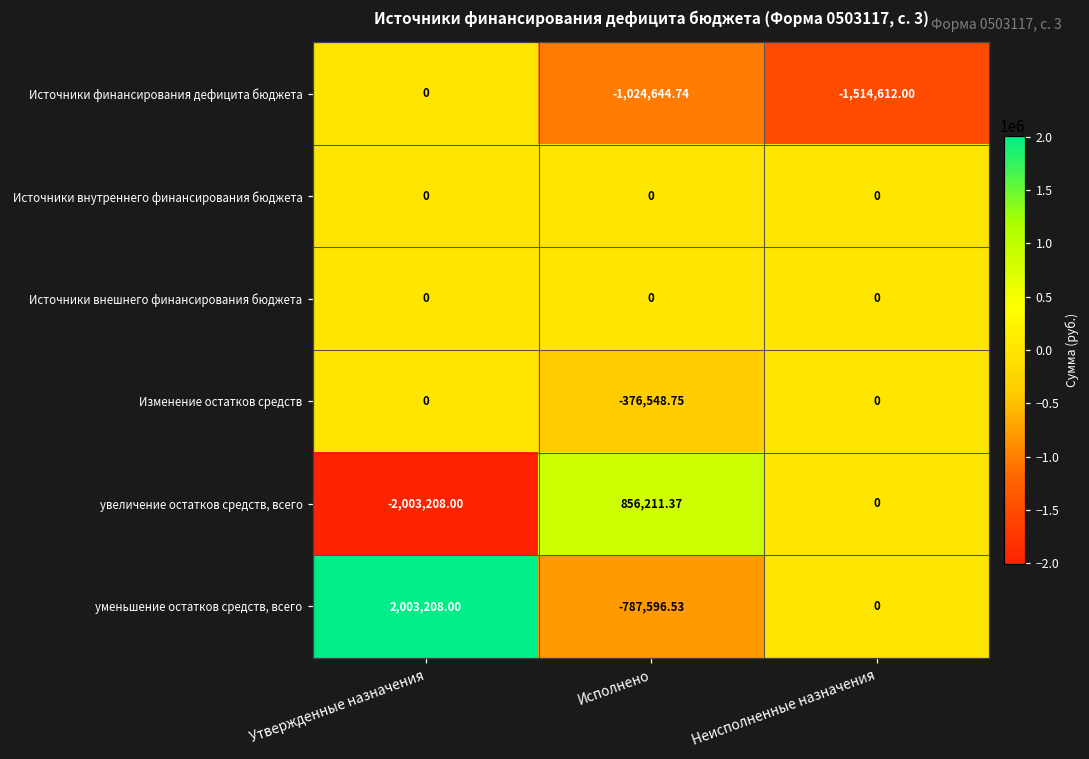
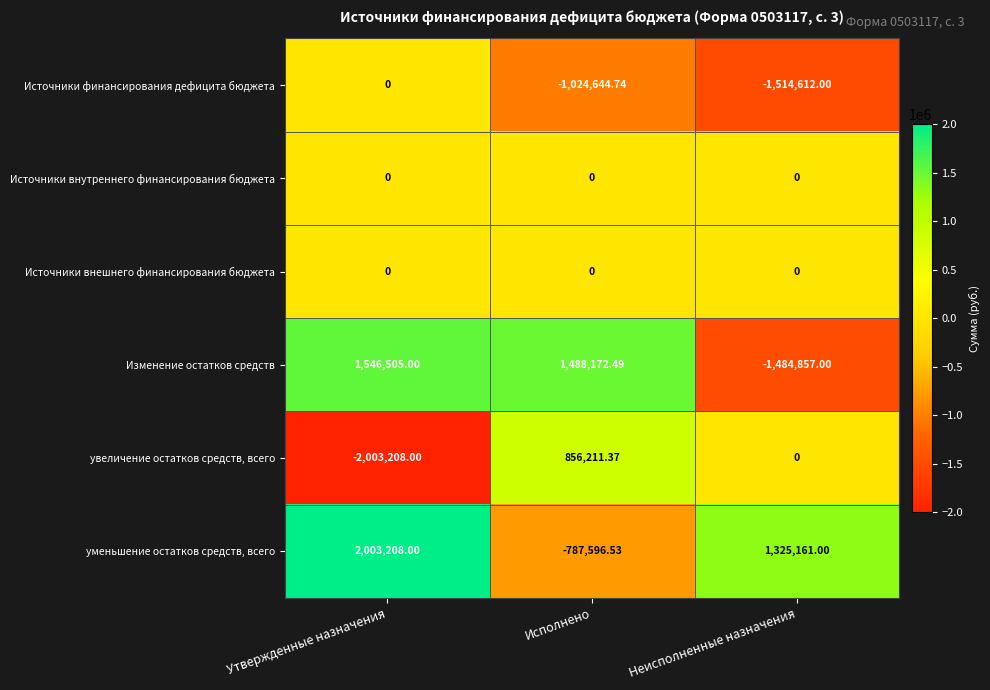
Изменение остатков средств, Утвержденные назначения: 0 -> 1,546,505.00
Изменение остатков средств, Исполнено: -376,548.75 -> 1,488,172.49
Изменение остатков средств, Неисполненные назначения: 0 -> -1,484,857.00
уменьшение остатков средств, всего, Неисполненные назначения: 0 -> 1,325,161.00
